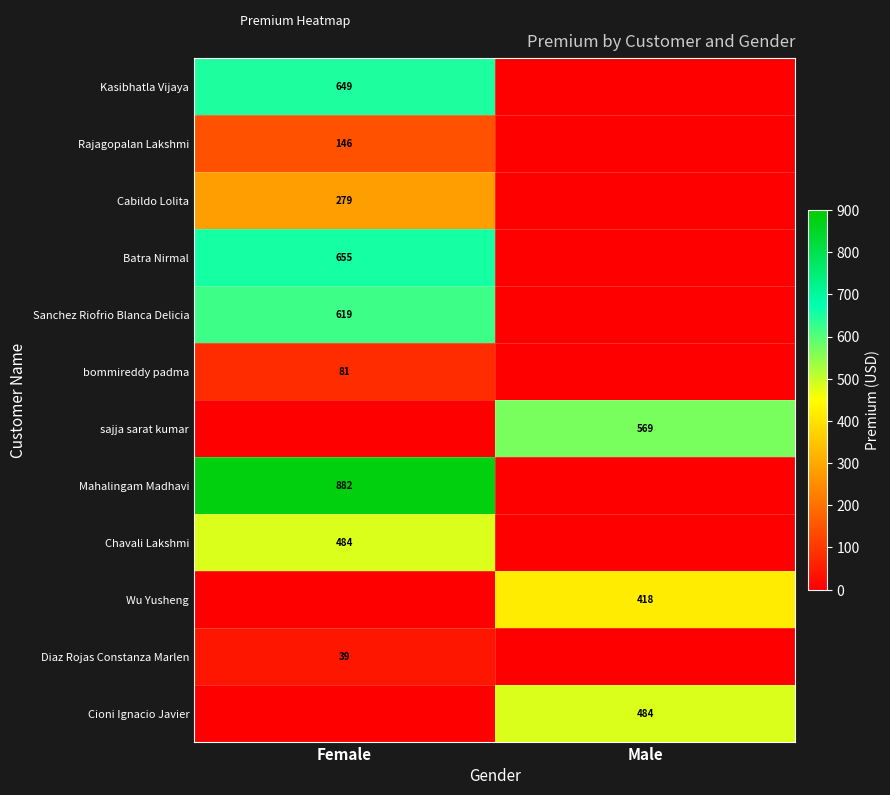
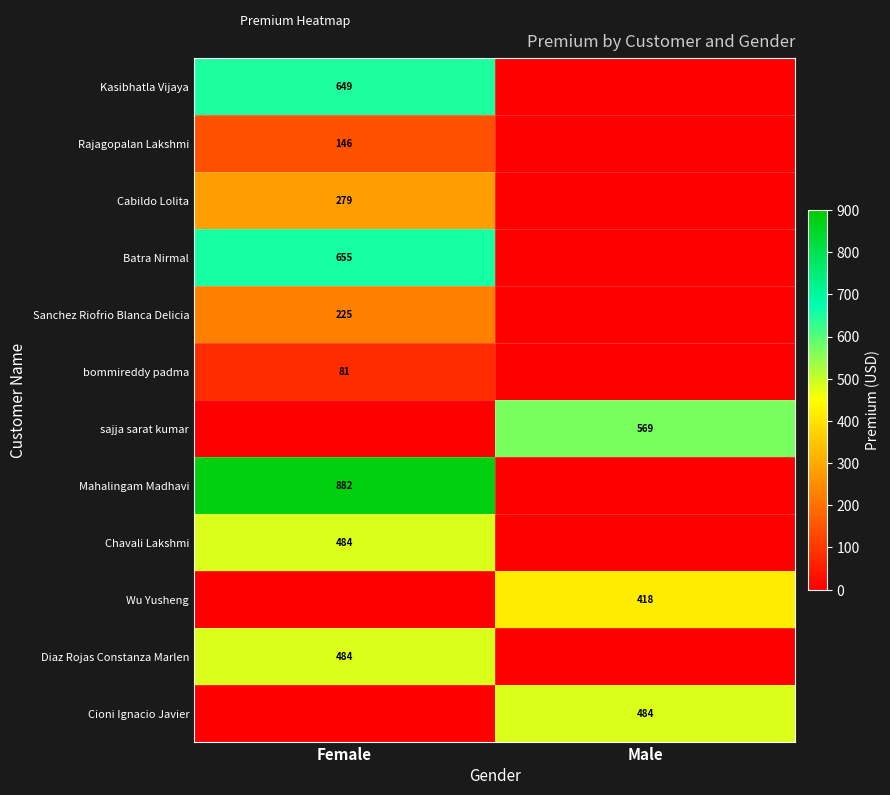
Sanchez Riofrio Blanca Delicia, Female: 619 -> 225
Diaz Rojas Constanza Marlen, Female: 39 -> 484
